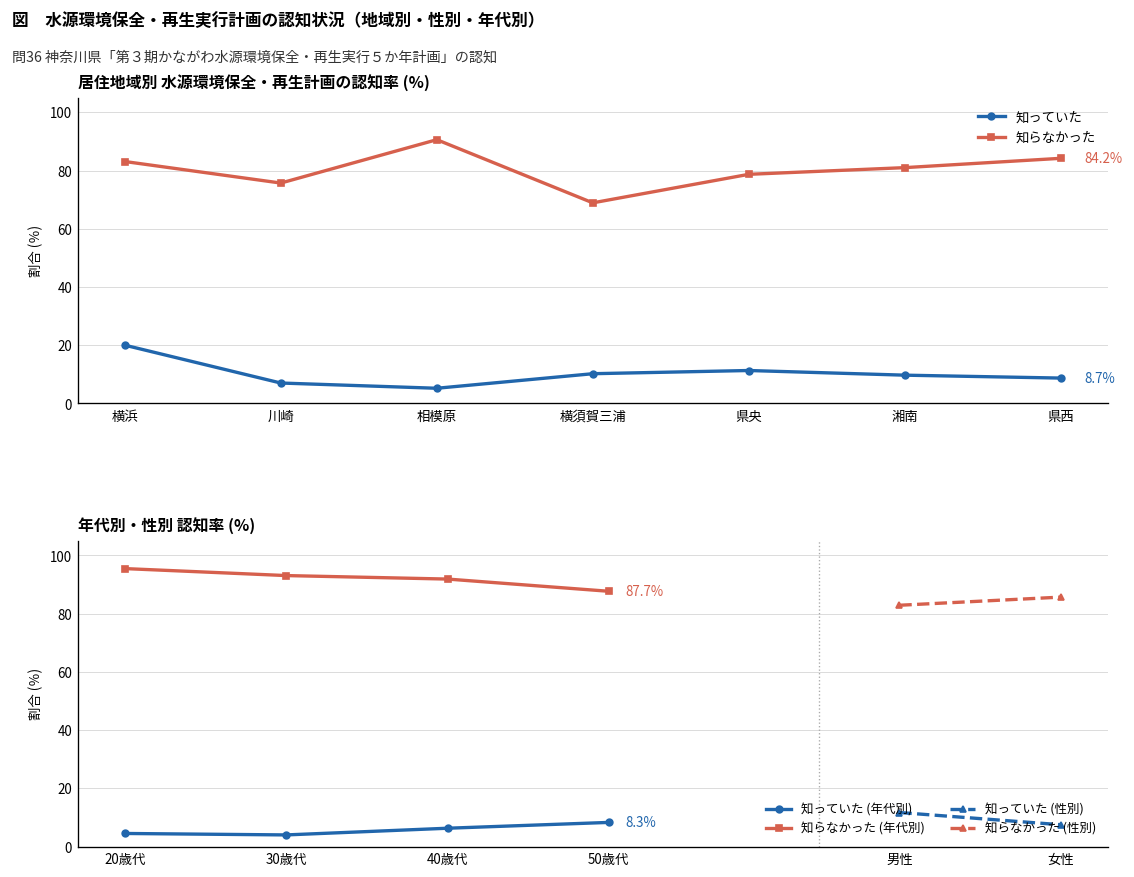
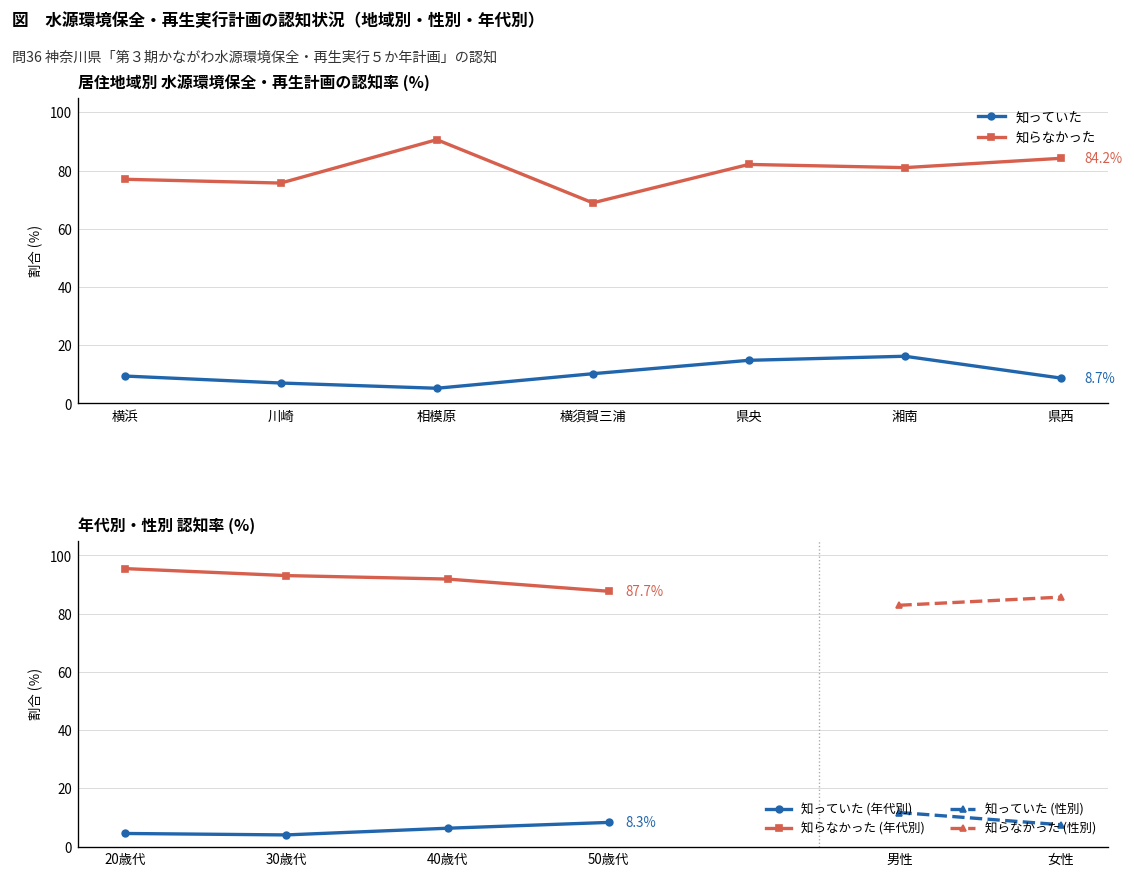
居住地域別 水源環境保全・再生計画の認知率 (%), 知っていた, 横浜: 20 -> 9
居住地域別 水源環境保全・再生計画の認知率 (%), 知らなかった, 横浜: 83 -> 77
居住地域別 水源環境保全・再生計画の認知率 (%), 知っていた, 県央: 11 -> 15
居住地域別 水源環境保全・再生計画の認知率 (%), 知らなかった, 県央: 79 -> 82
居住地域別 水源環境保全・再生計画の認知率 (%), 知っていた, 湘南: 10 -> 16
